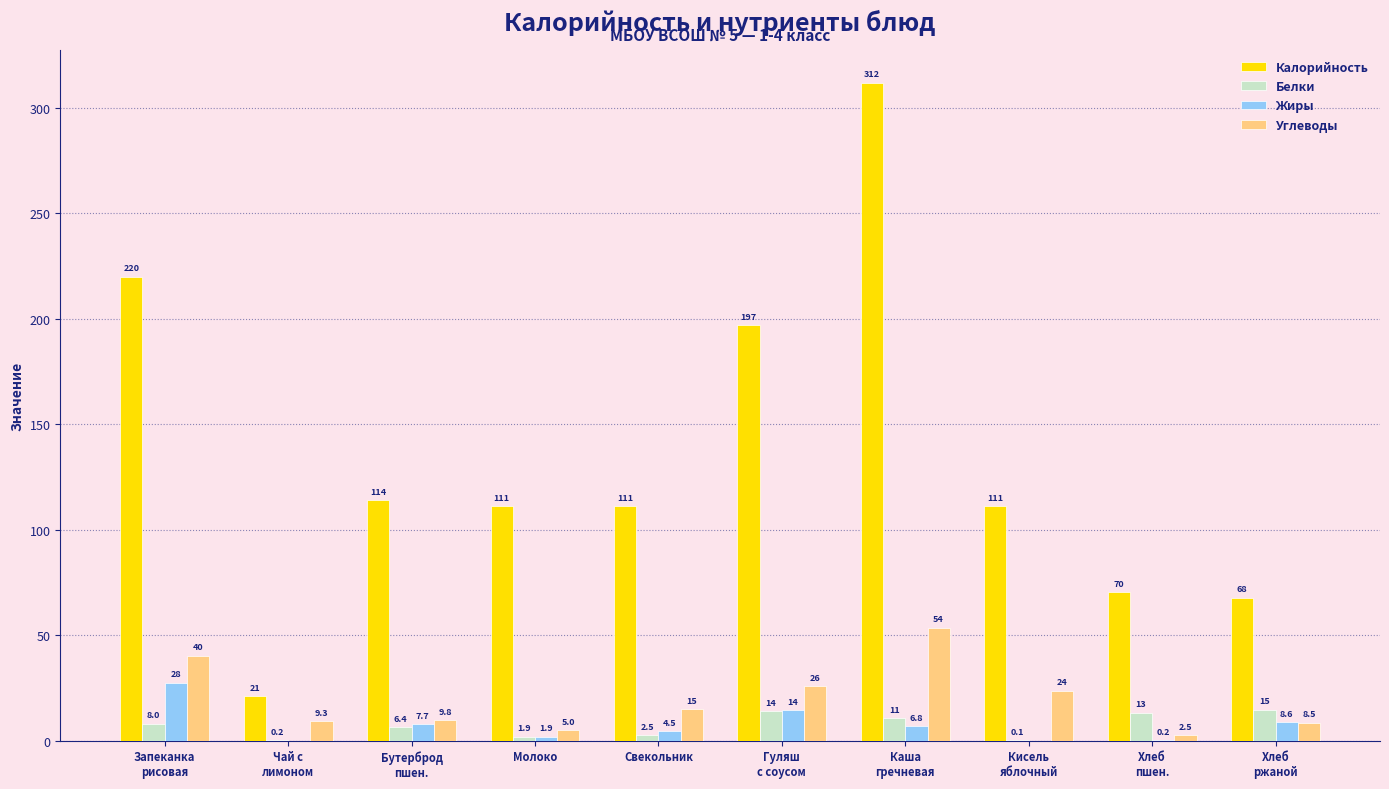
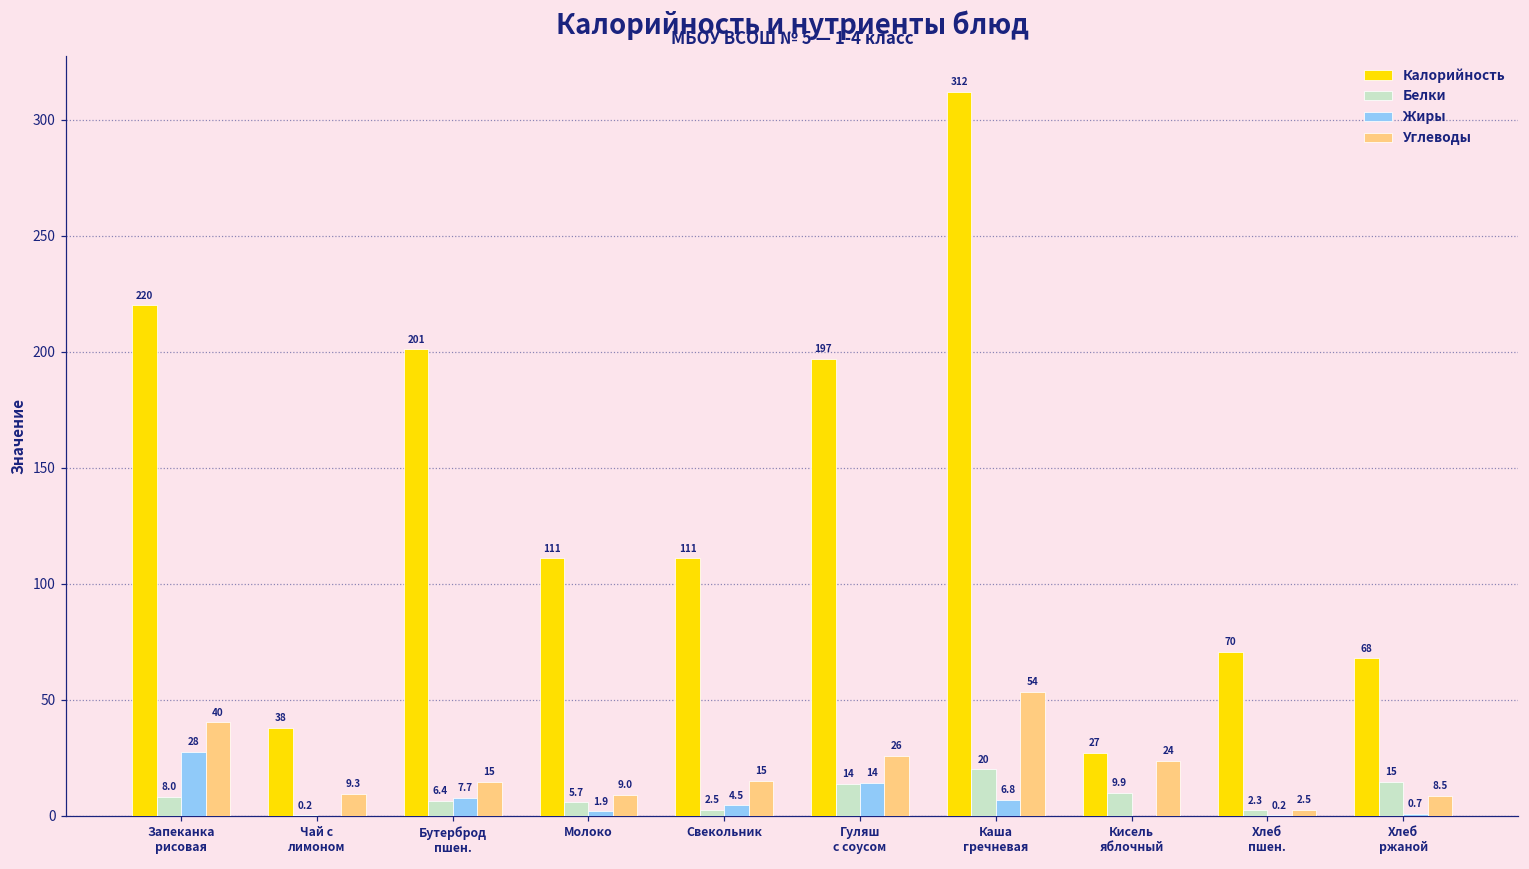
Калорийность, Чай с лимоном: 21 -> 38
Калорийность, Бутерброд пшен.: 114 -> 201
Углеводы, Бутерброд пшен.: 9.8 -> 15
Белки, Молоко: 1.9 -> 5.7
Углеводы, Молоко: 5.0 -> 9.0
Белки, Каша гречневая: 11 -> 20
Калорийность, Кисель яблочный: 111 -> 27
Белки, Кисель яблочный: 0.1 -> 9.9
Белки, Хлеб пшен.: 13 -> 2.3
Жиры, Хлеб ржаной: 8.6 -> 0.7
